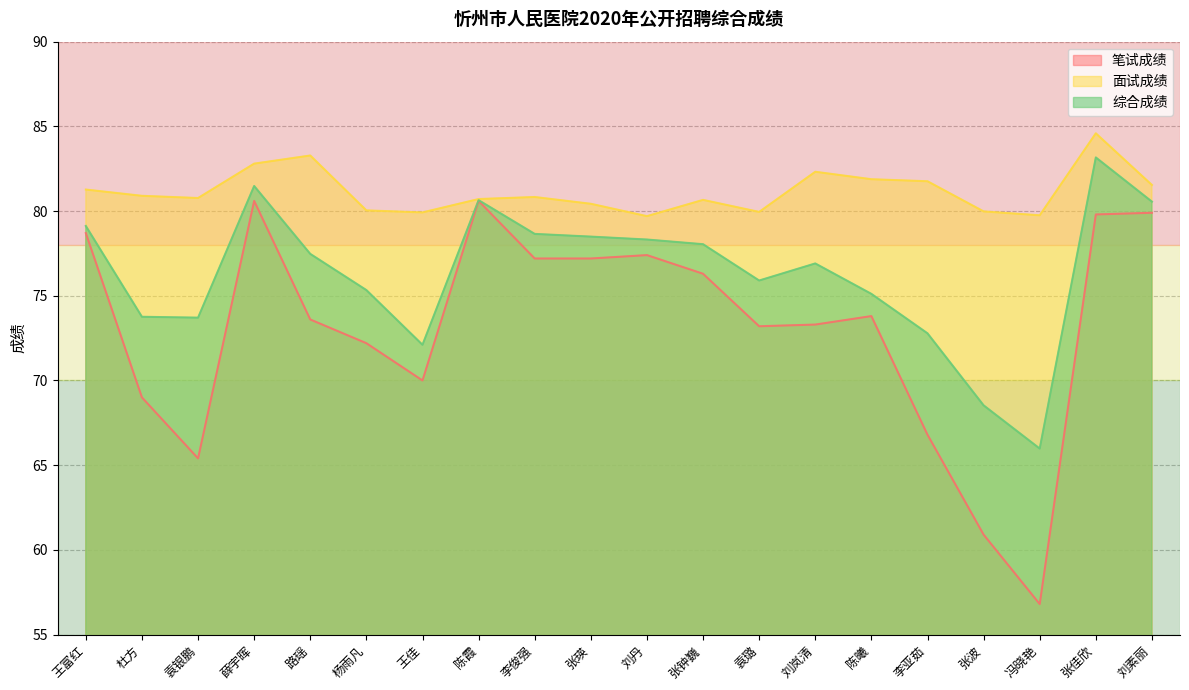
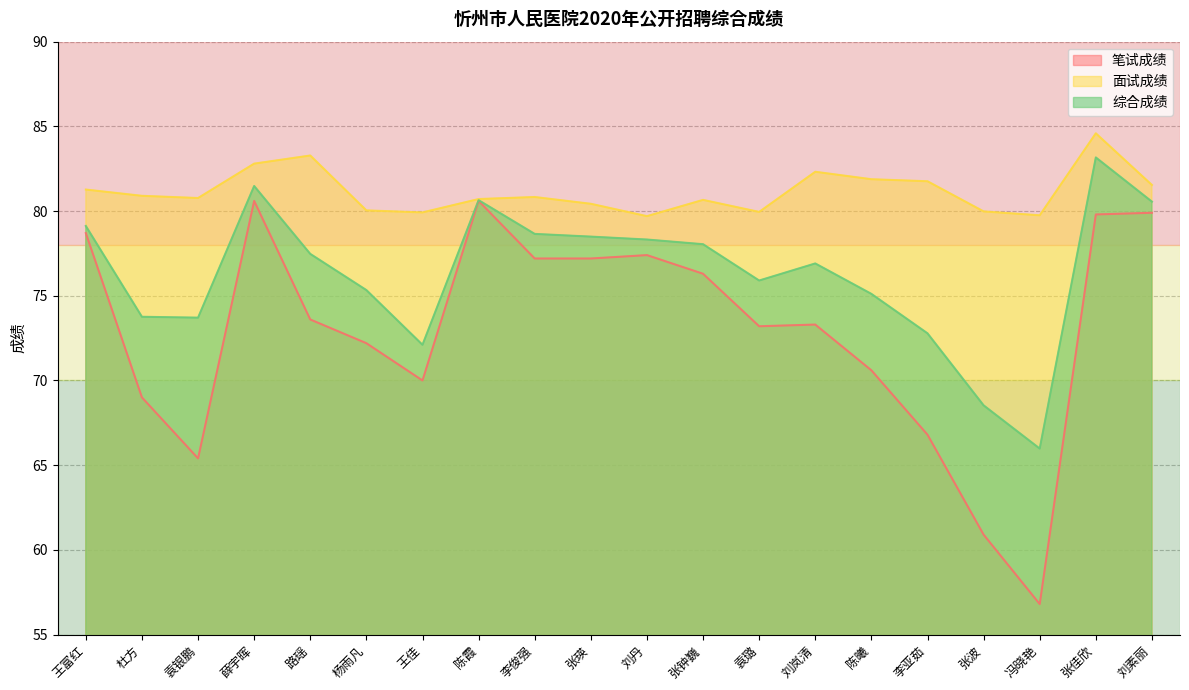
笔试成绩, 陈曦: 73.8 -> 70.6
